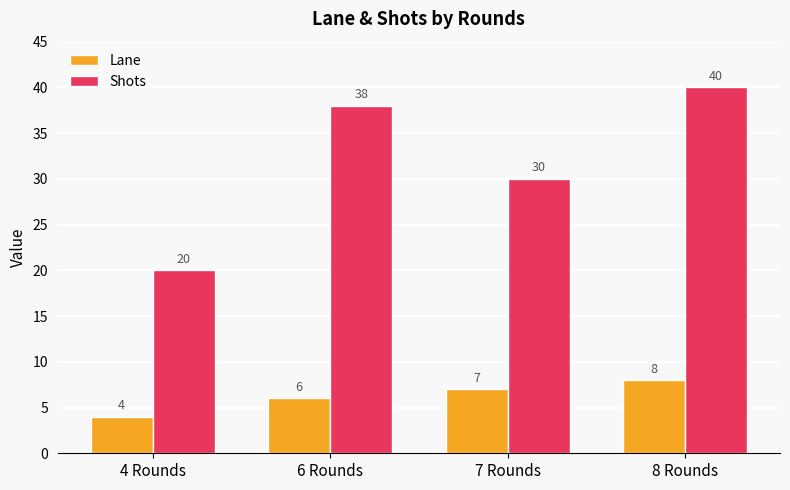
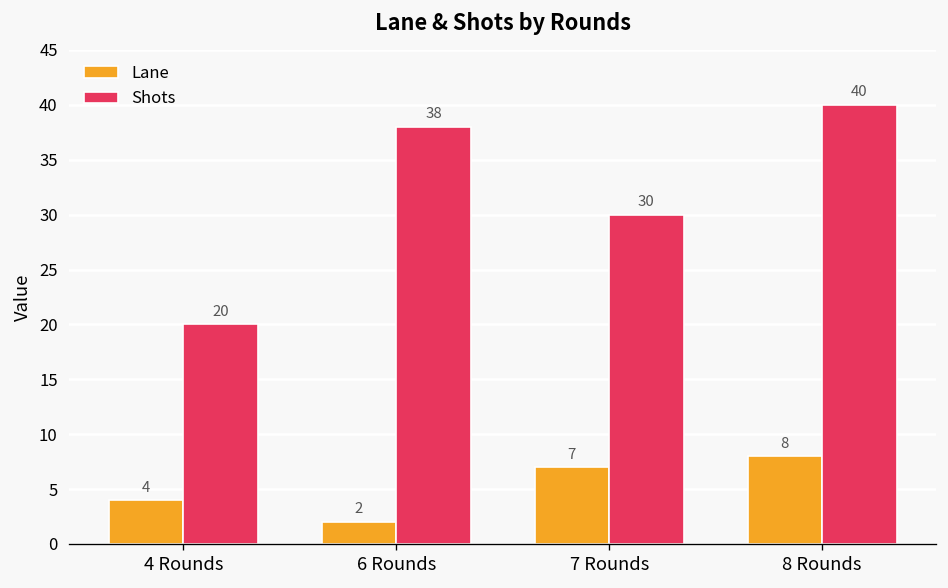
Lane, 6 Rounds: 6 -> 2
